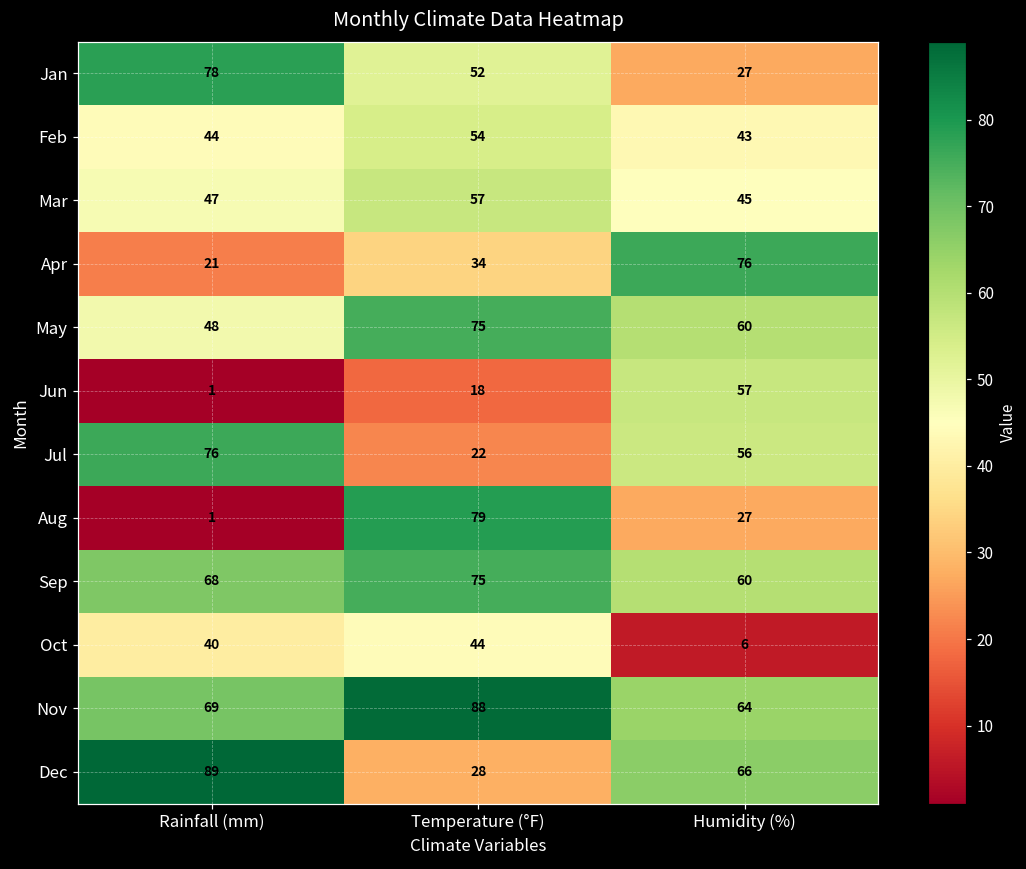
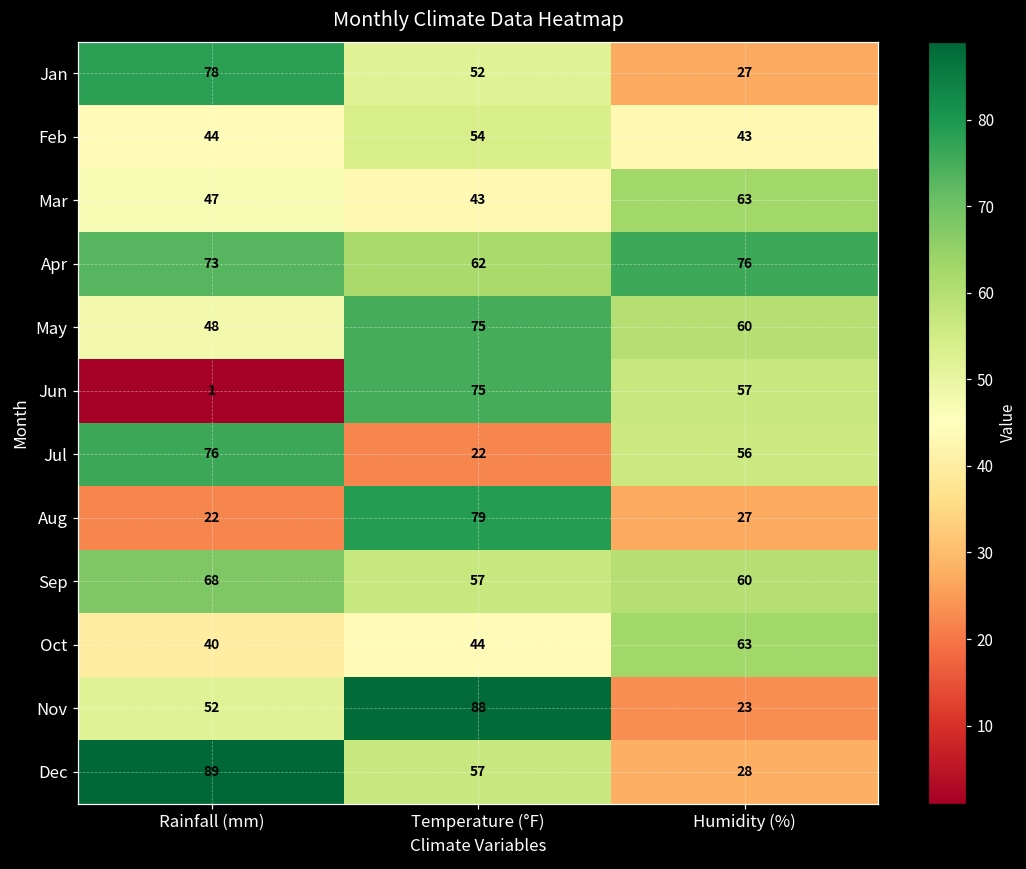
Mar, Temperature (°F): 57 -> 43
Mar, Humidity (%): 45 -> 63
Apr, Rainfall (mm): 21 -> 73
Apr, Temperature (°F): 34 -> 62
Jun, Temperature (°F): 18 -> 75
Aug, Rainfall (mm): 1 -> 22
Sep, Temperature (°F): 75 -> 57
Oct, Humidity (%): 6 -> 63
Nov, Rainfall (mm): 69 -> 52
Nov, Humidity (%): 64 -> 23
Dec, Temperature (°F): 28 -> 57
Dec, Humidity (%): 66 -> 28
